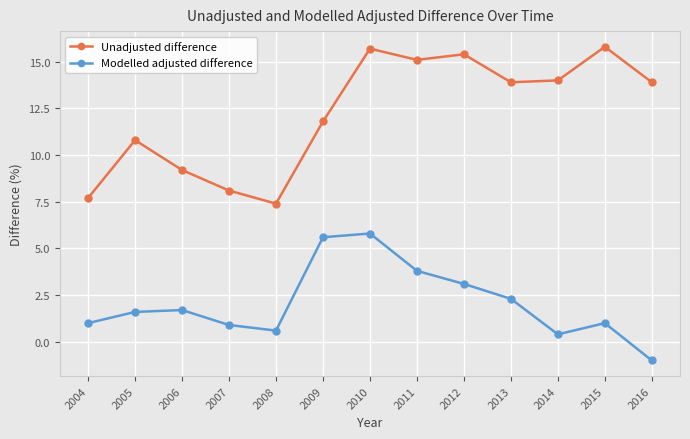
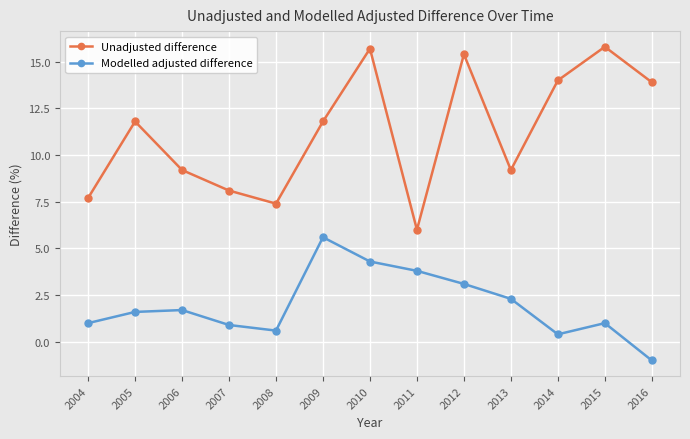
Unadjusted difference, 2005: 10.8 -> 11.8
Modelled adjusted difference, 2010: 5.8 -> 4.3
Unadjusted difference, 2011: 15.1 -> 6.0
Unadjusted difference, 2013: 13.9 -> 9.2
